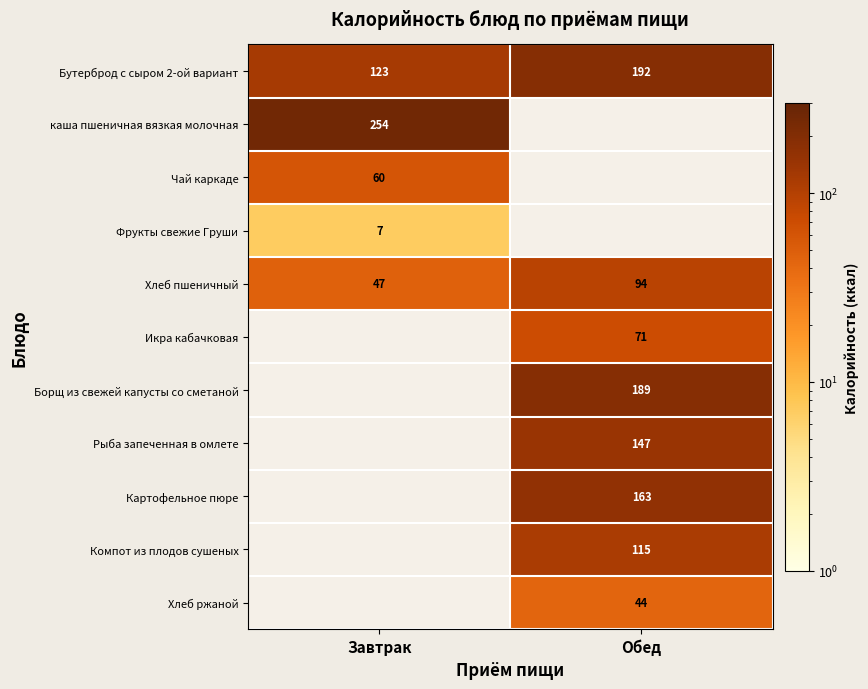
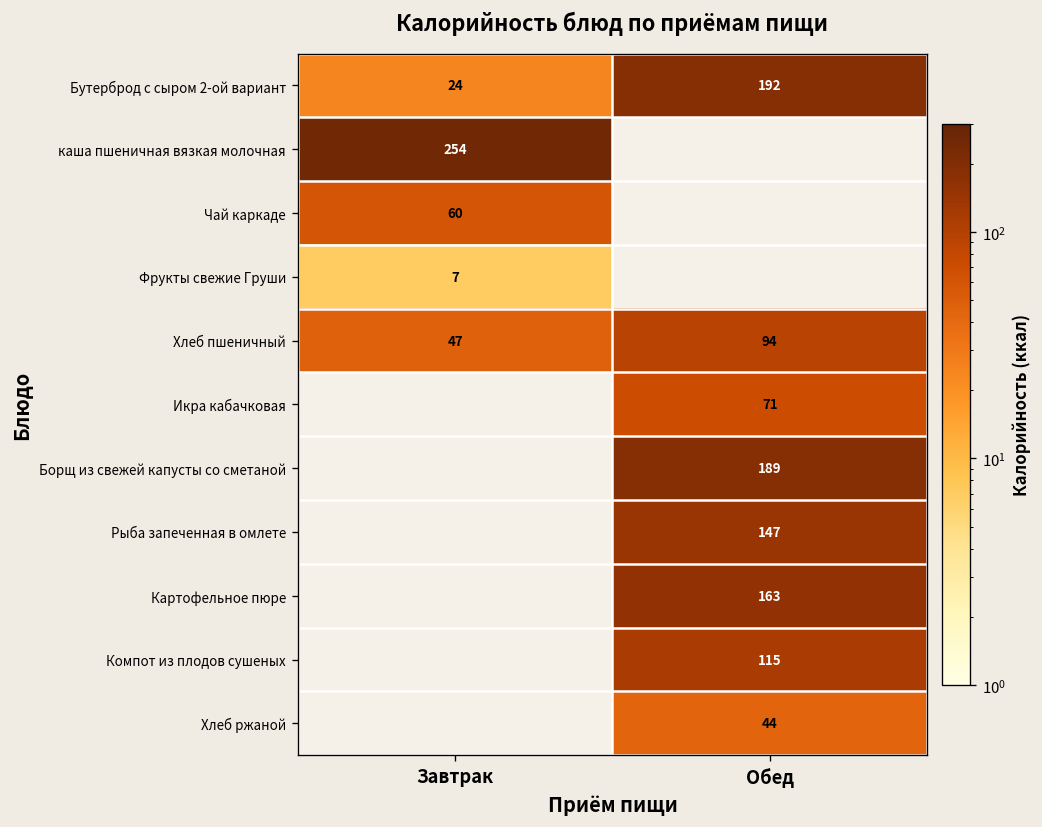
Бутерброд с сыром 2-ой вариант, Завтрак: 123 -> 24
